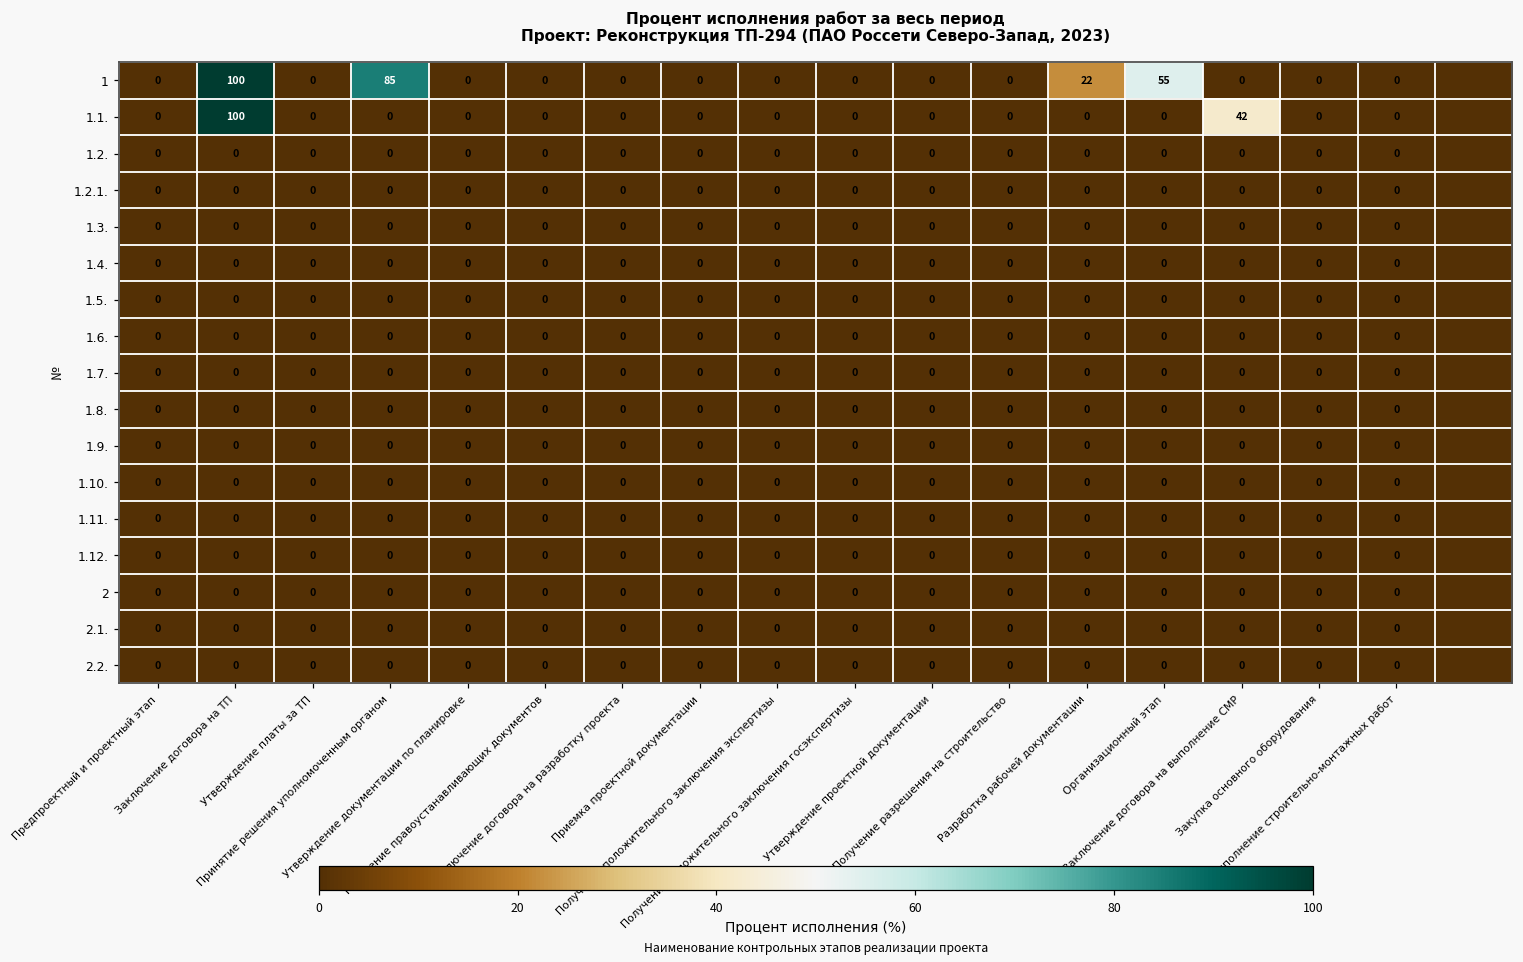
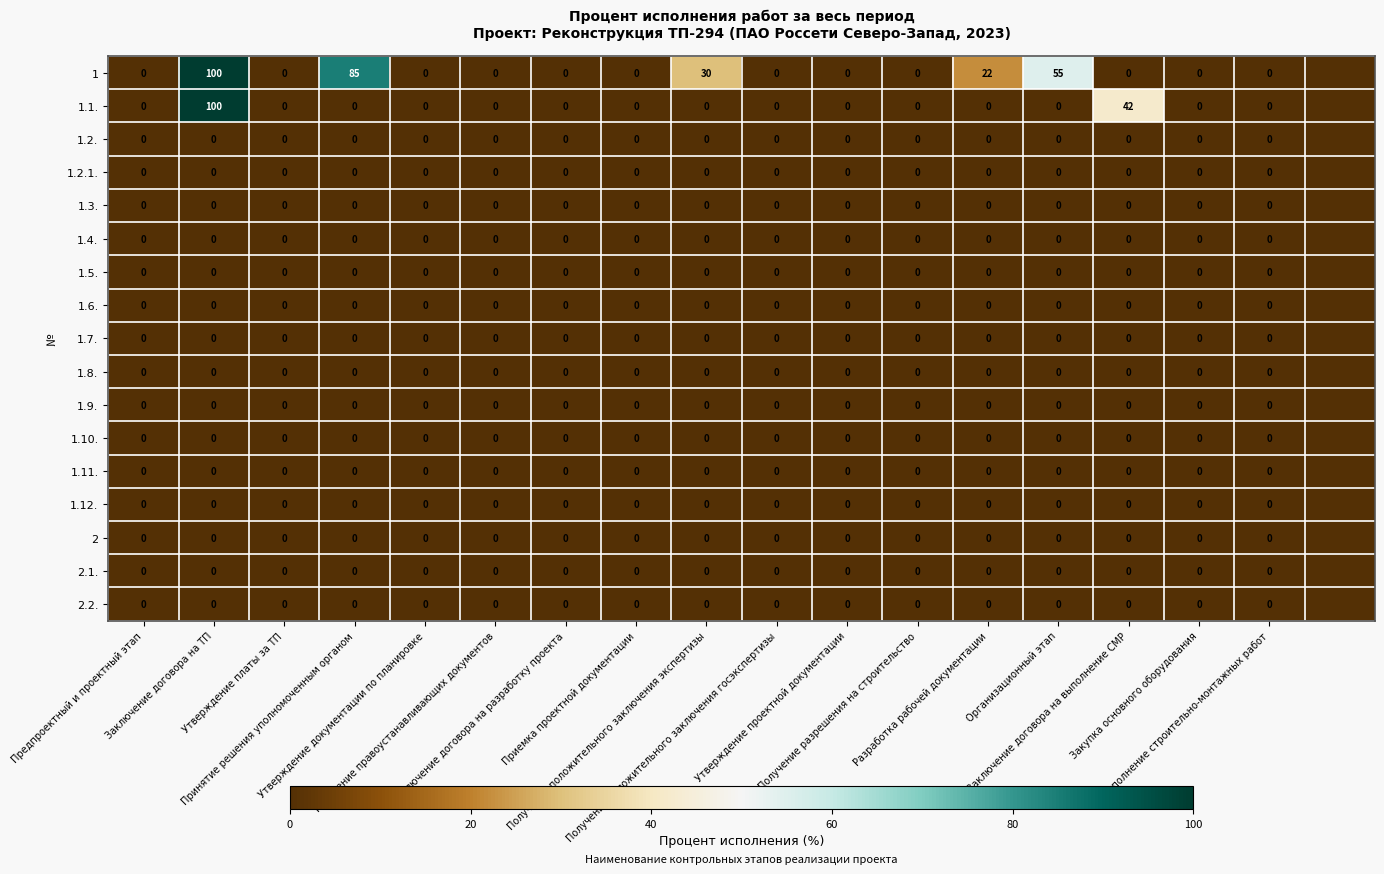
1, Получение положительного заключения экспертизы: 0 -> 30
